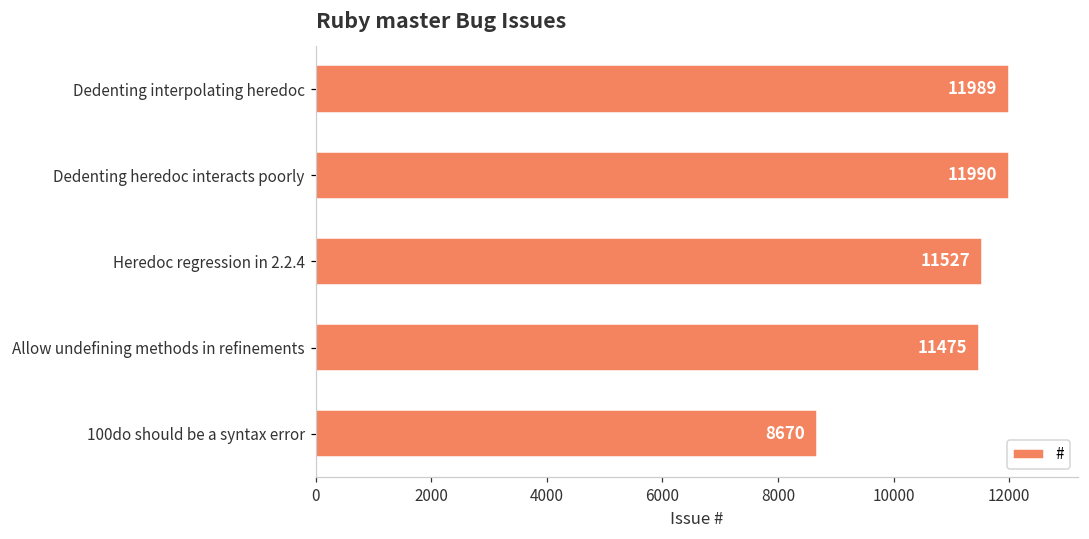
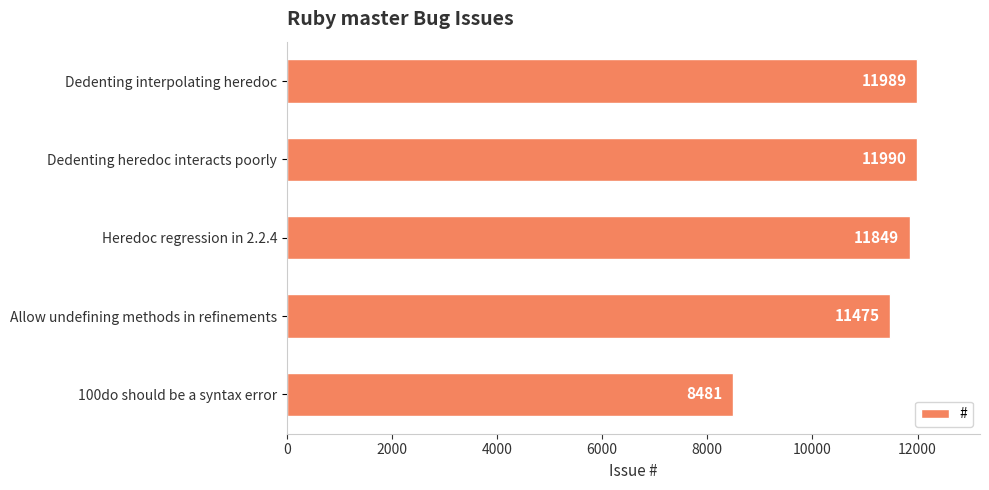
Heredoc regression in 2.2.4: 11527 -> 11849
100do should be a syntax error: 8670 -> 8481
